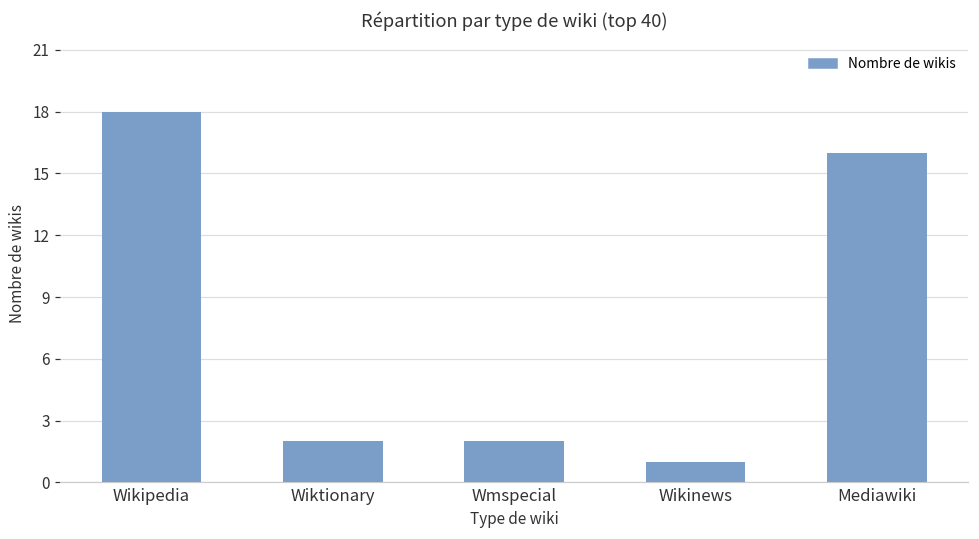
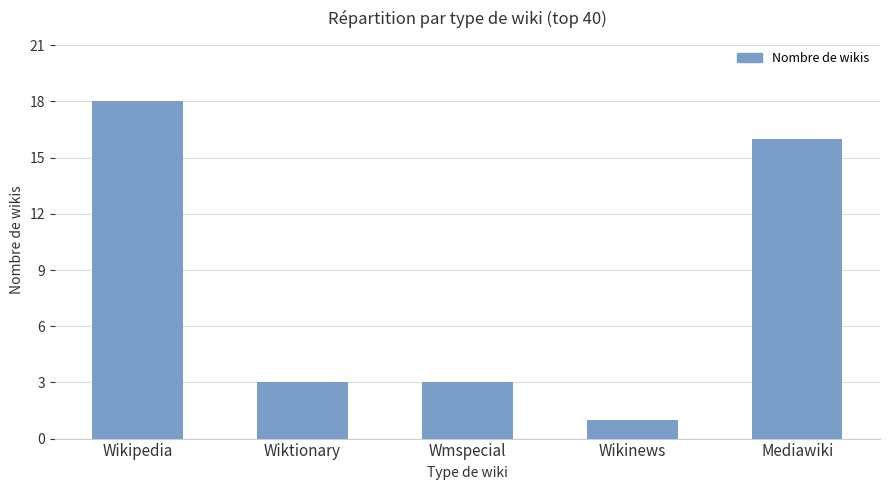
Wiktionary: 2 -> 3
Wmspecial: 2 -> 3
